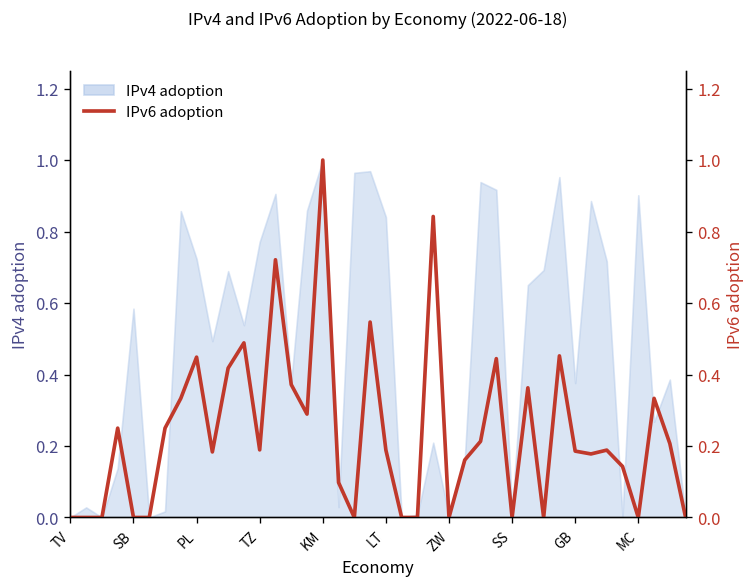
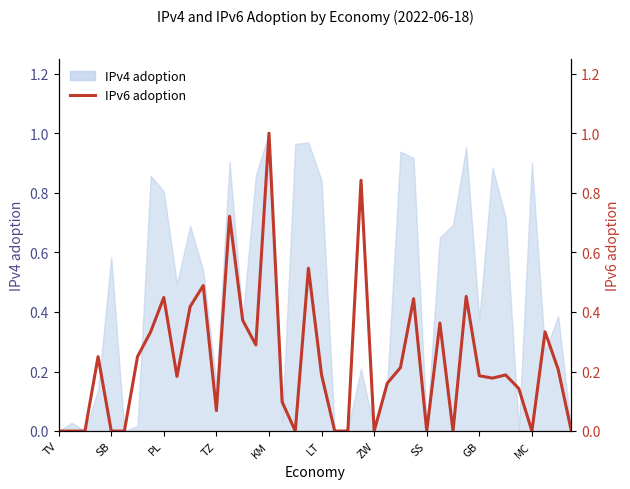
IPv4 adoption, PL: 0.72 -> 0.80
IPv4 adoption, TZ: 0.77 -> 0.16
IPv6 adoption, TZ: 0.19 -> 0.07
